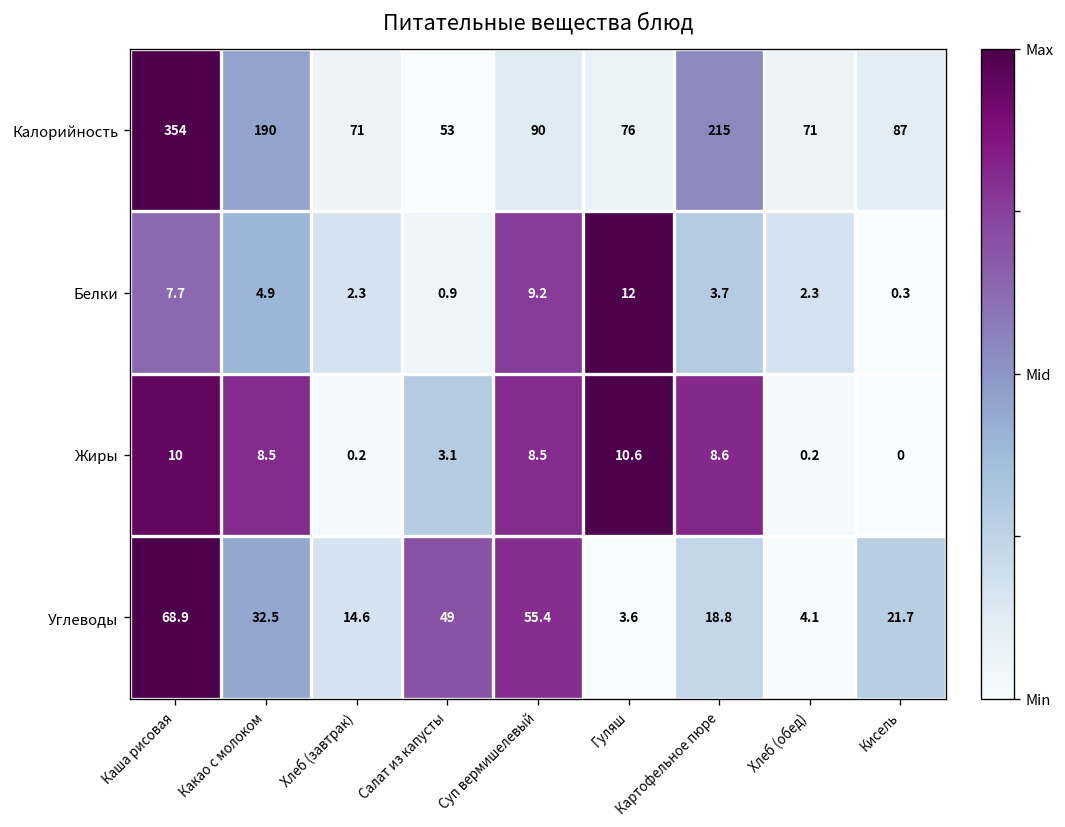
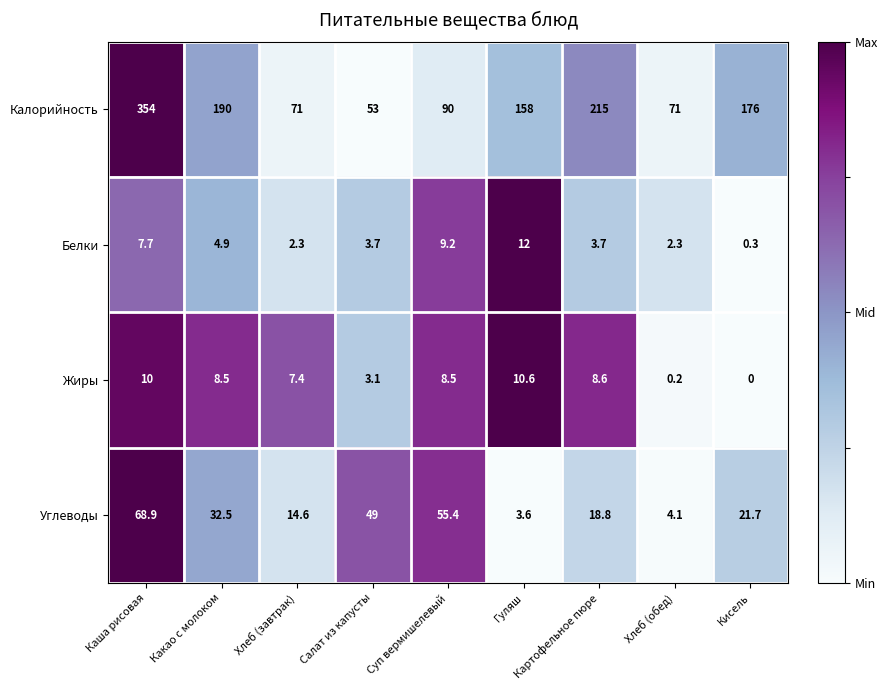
Калорийность, Гуляш: 76 -> 158
Калорийность, Кисель: 87 -> 176
Белки, Салат из капусты: 0.9 -> 3.7
Жиры, Хлеб (завтрак): 0.2 -> 7.4
